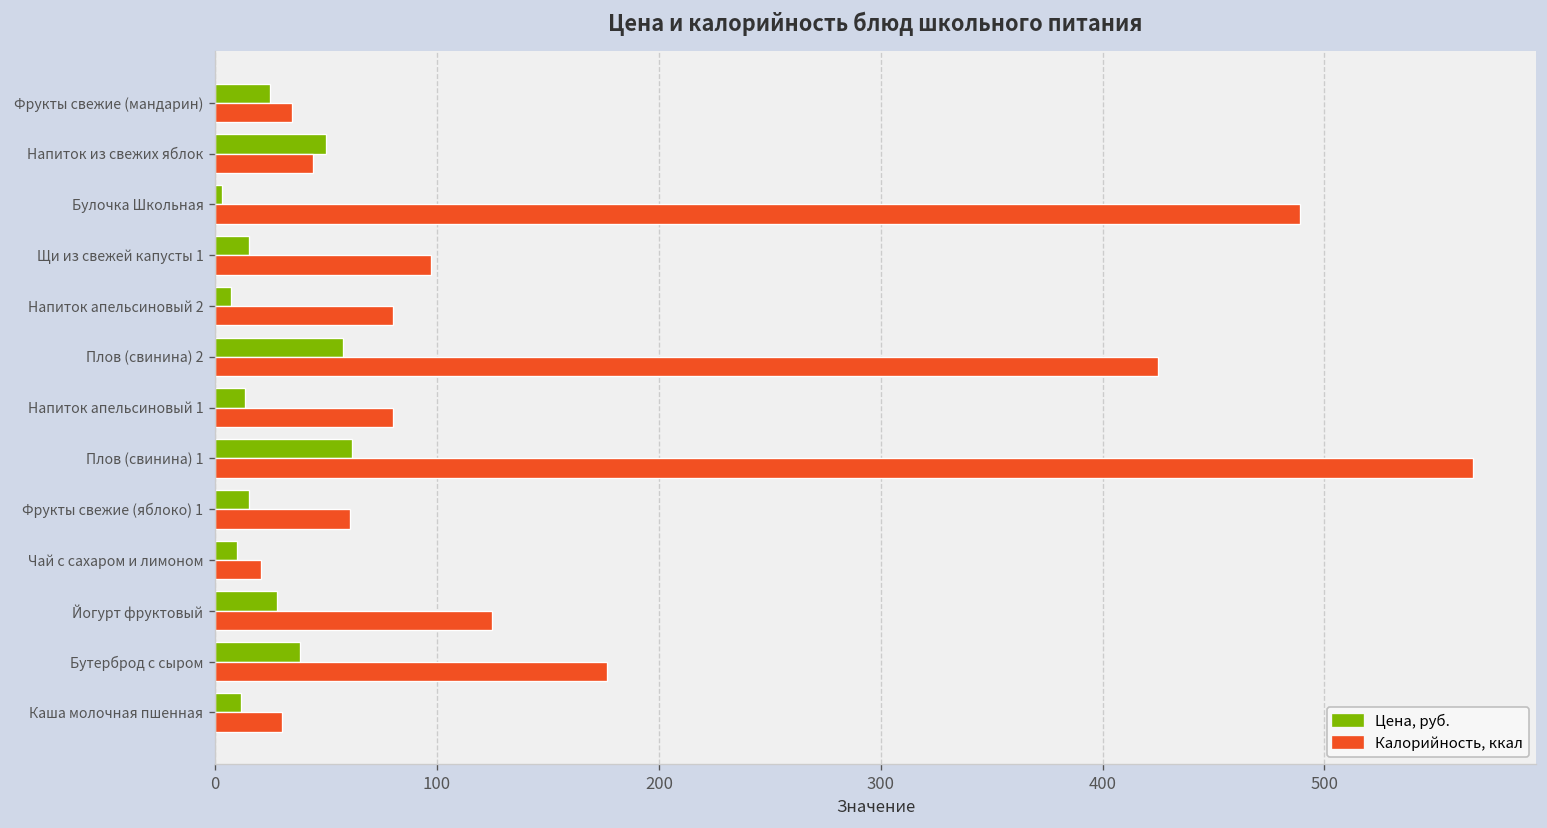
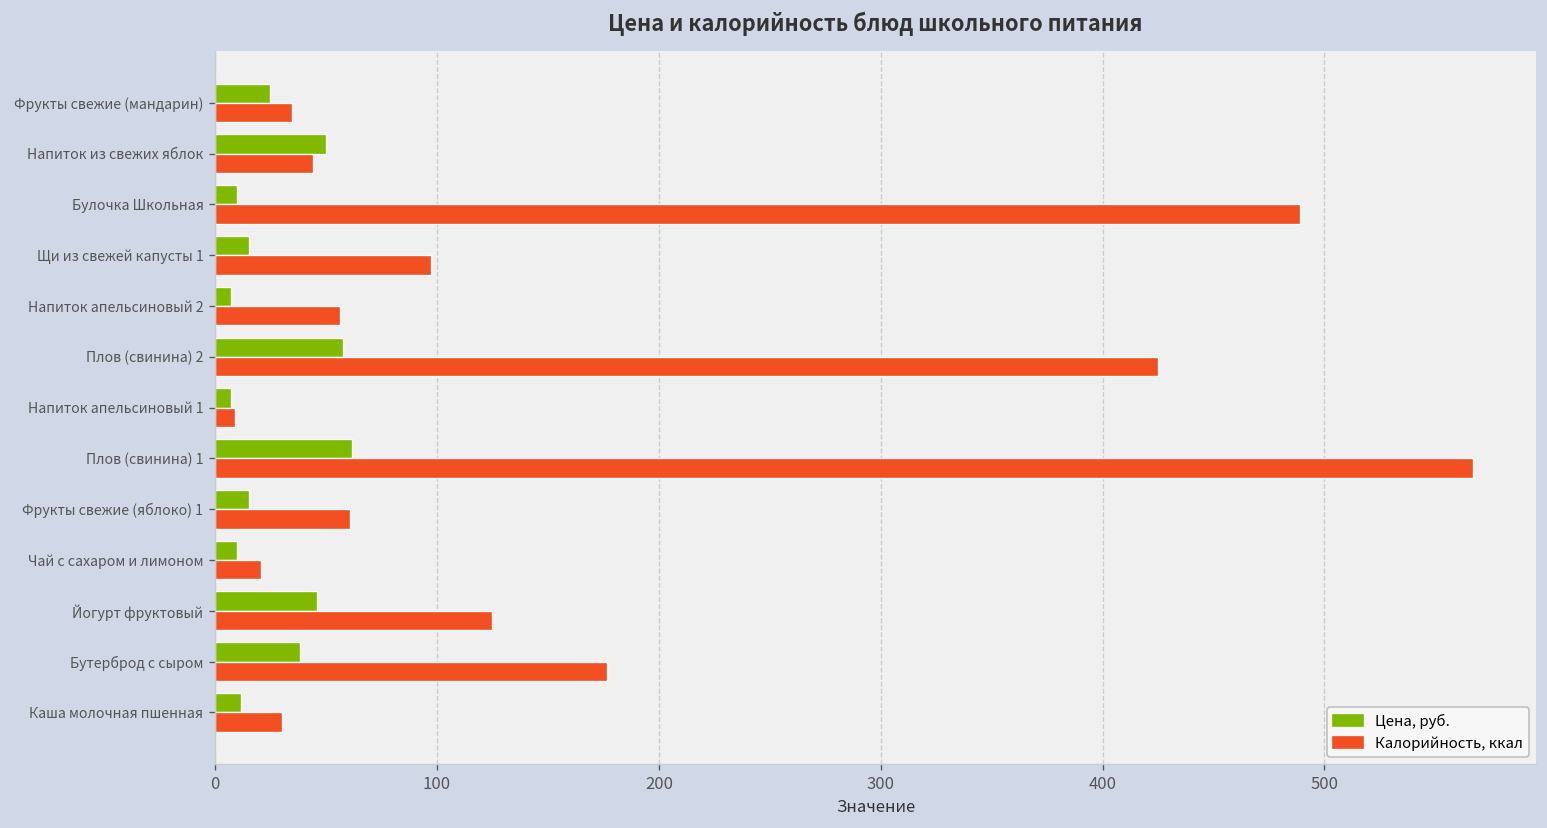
Цена, руб., Булочка Школьная: 3 -> 10
Калорийность, ккал, Напиток апельсиновый 2: 80 -> 56
Цена, руб., Напиток апельсиновый 1: 13 -> 7
Калорийность, ккал, Напиток апельсиновый 1: 80 -> 9
Цена, руб., Йогурт фруктовый: 28 -> 46
